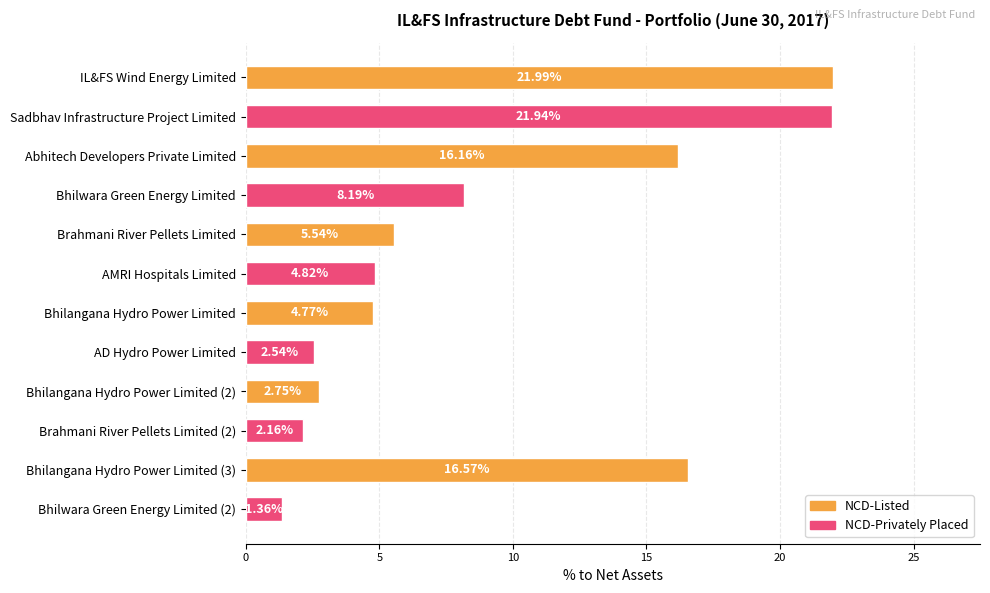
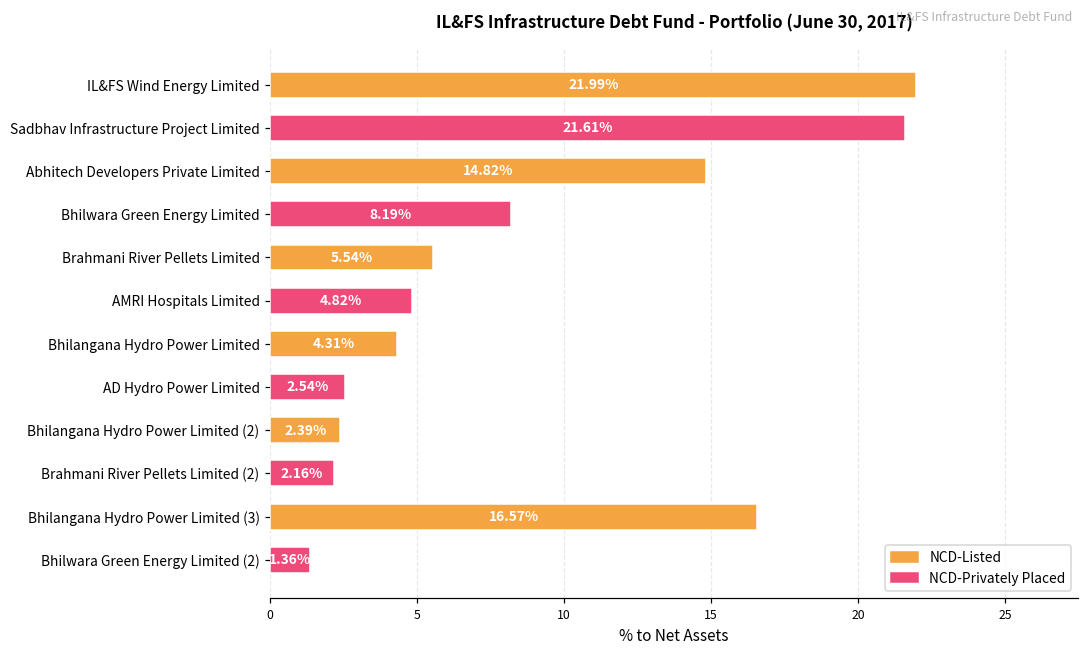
Sadbhav Infrastructure Project Limited: 21.94% -> 21.61%
Abhitech Developers Private Limited: 16.16% -> 14.82%
Bhilangana Hydro Power Limited: 4.77% -> 4.31%
Bhilangana Hydro Power Limited (2): 2.75% -> 2.39%
